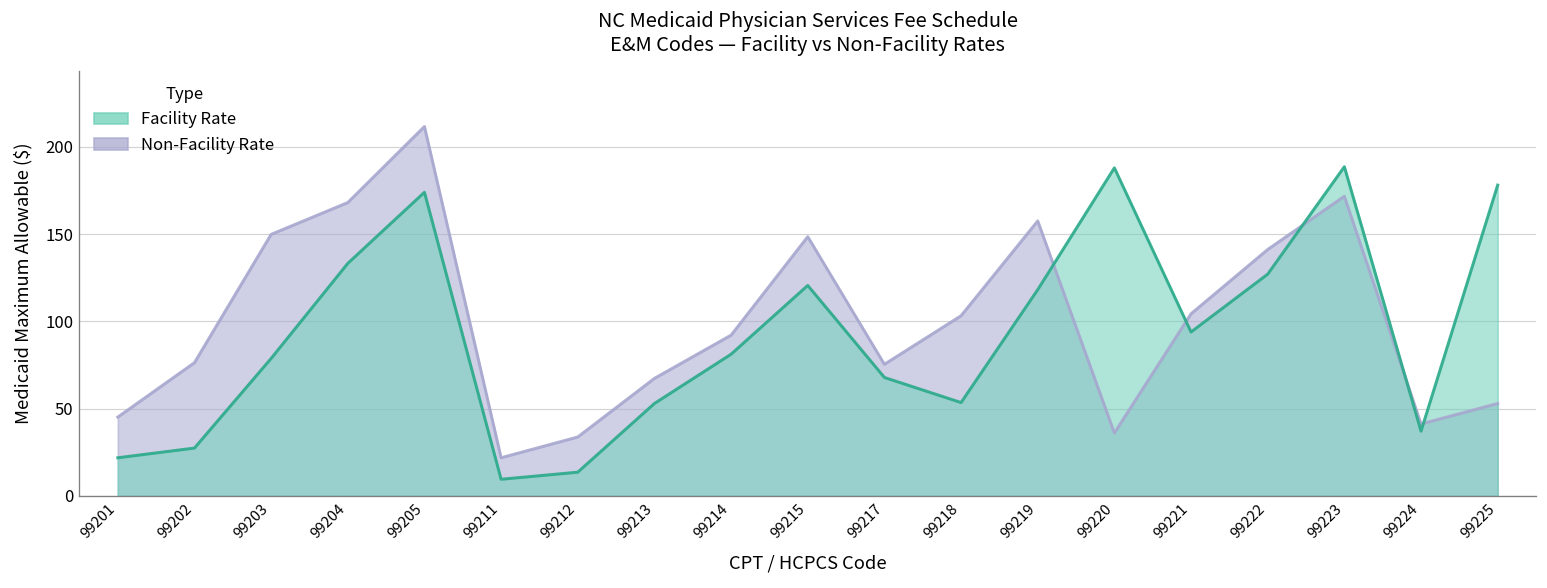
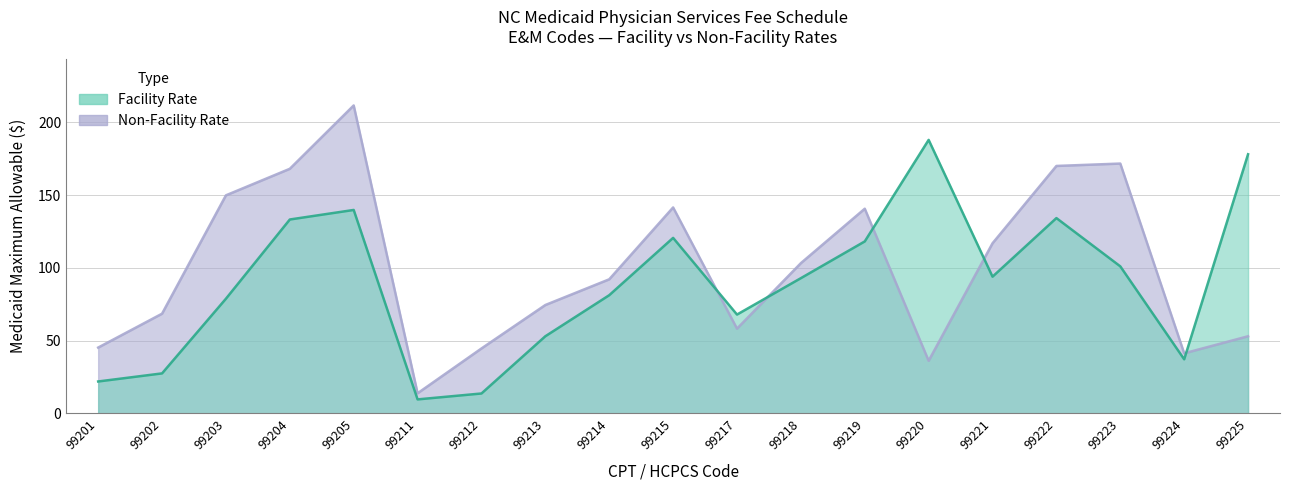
Non-Facility Rate, 99202: 76 -> 68
Facility Rate, 99205: 174 -> 140
Non-Facility Rate, 99211: 22 -> 14
Non-Facility Rate, 99212: 34 -> 45
Non-Facility Rate, 99213: 67 -> 74
Non-Facility Rate, 99215: 148 -> 141
Non-Facility Rate, 99217: 75 -> 58
Facility Rate, 99218: 53 -> 93
Non-Facility Rate, 99219: 157 -> 141
Non-Facility Rate, 99221: 104 -> 117
Non-Facility Rate, 99222: 141 -> 170
Facility Rate, 99222: 127 -> 134
Facility Rate, 99223: 189 -> 101
